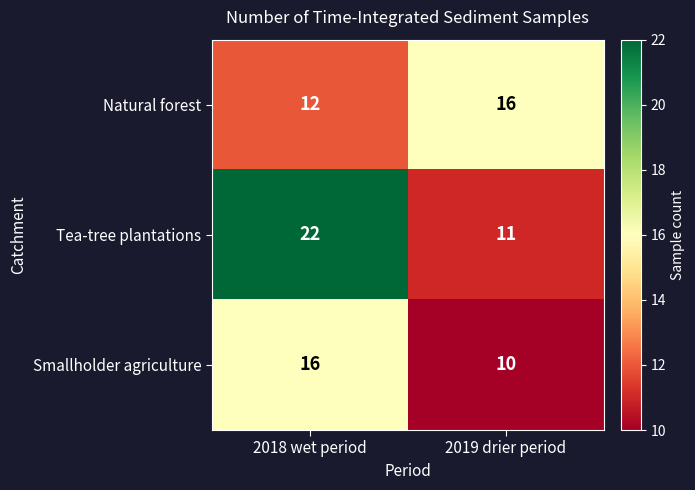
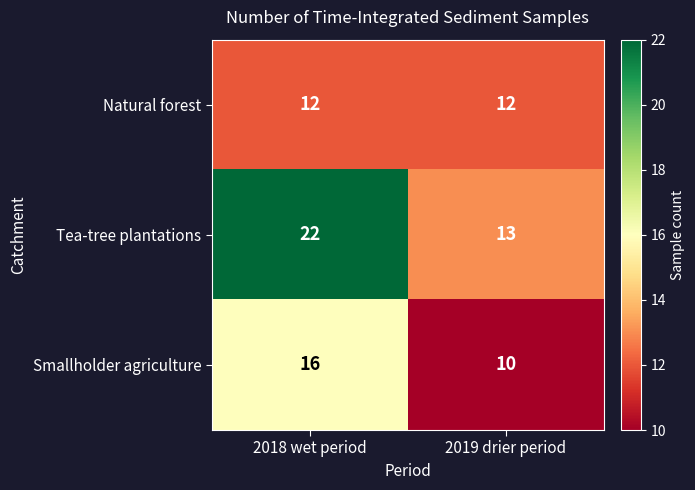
Natural forest, 2019 drier period: 16 -> 12
Tea-tree plantations, 2019 drier period: 11 -> 13
